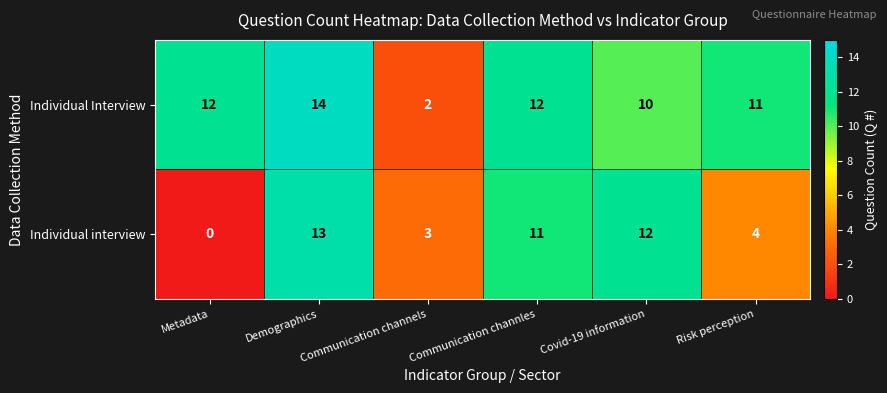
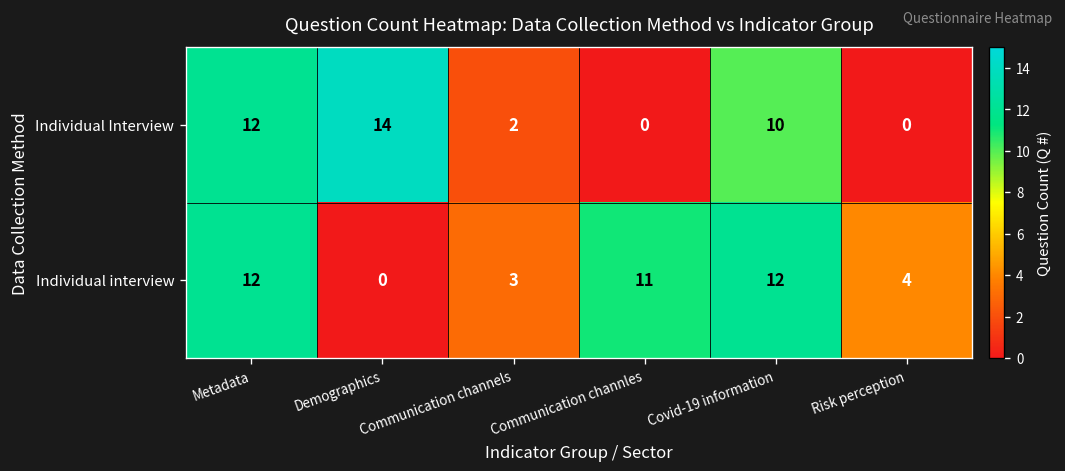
Individual Interview, Communication channles: 12 -> 0
Individual Interview, Risk perception: 11 -> 0
Individual interview, Metadata: 0 -> 12
Individual interview, Demographics: 13 -> 0
